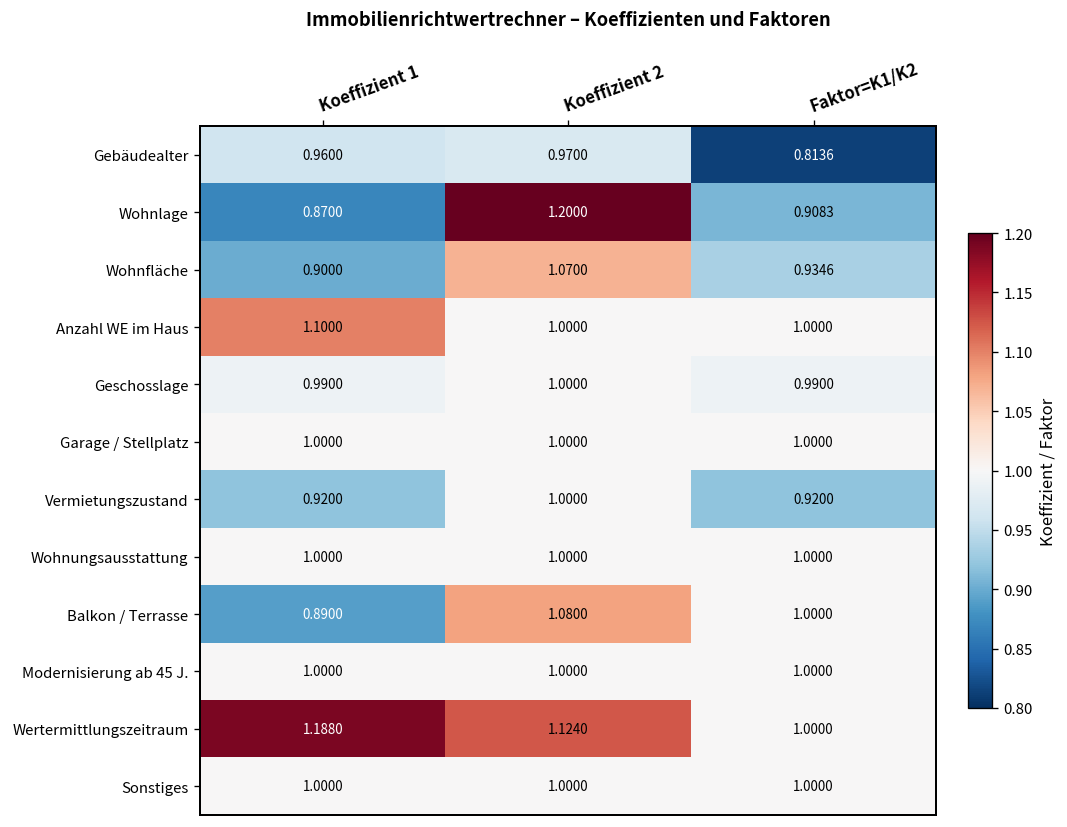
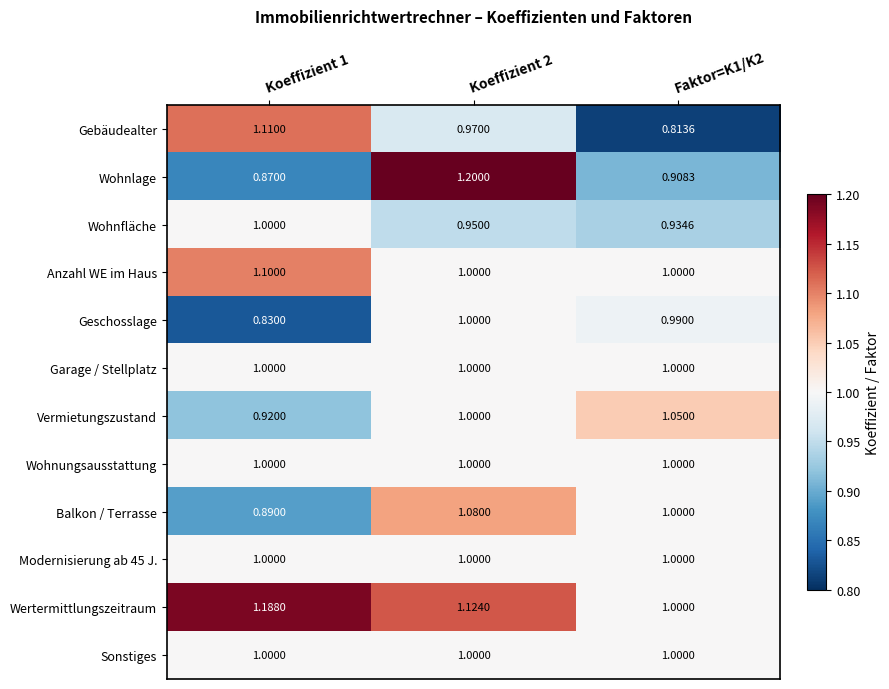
Gebäudealter, Koeffizient 1: 0.9600 -> 1.1100
Wohnfläche, Koeffizient 1: 0.9000 -> 1.0000
Wohnfläche, Koeffizient 2: 1.0700 -> 0.9500
Geschosslage, Koeffizient 1: 0.9900 -> 0.8300
Vermietungszustand, Faktor=K1/K2: 0.9200 -> 1.0500
